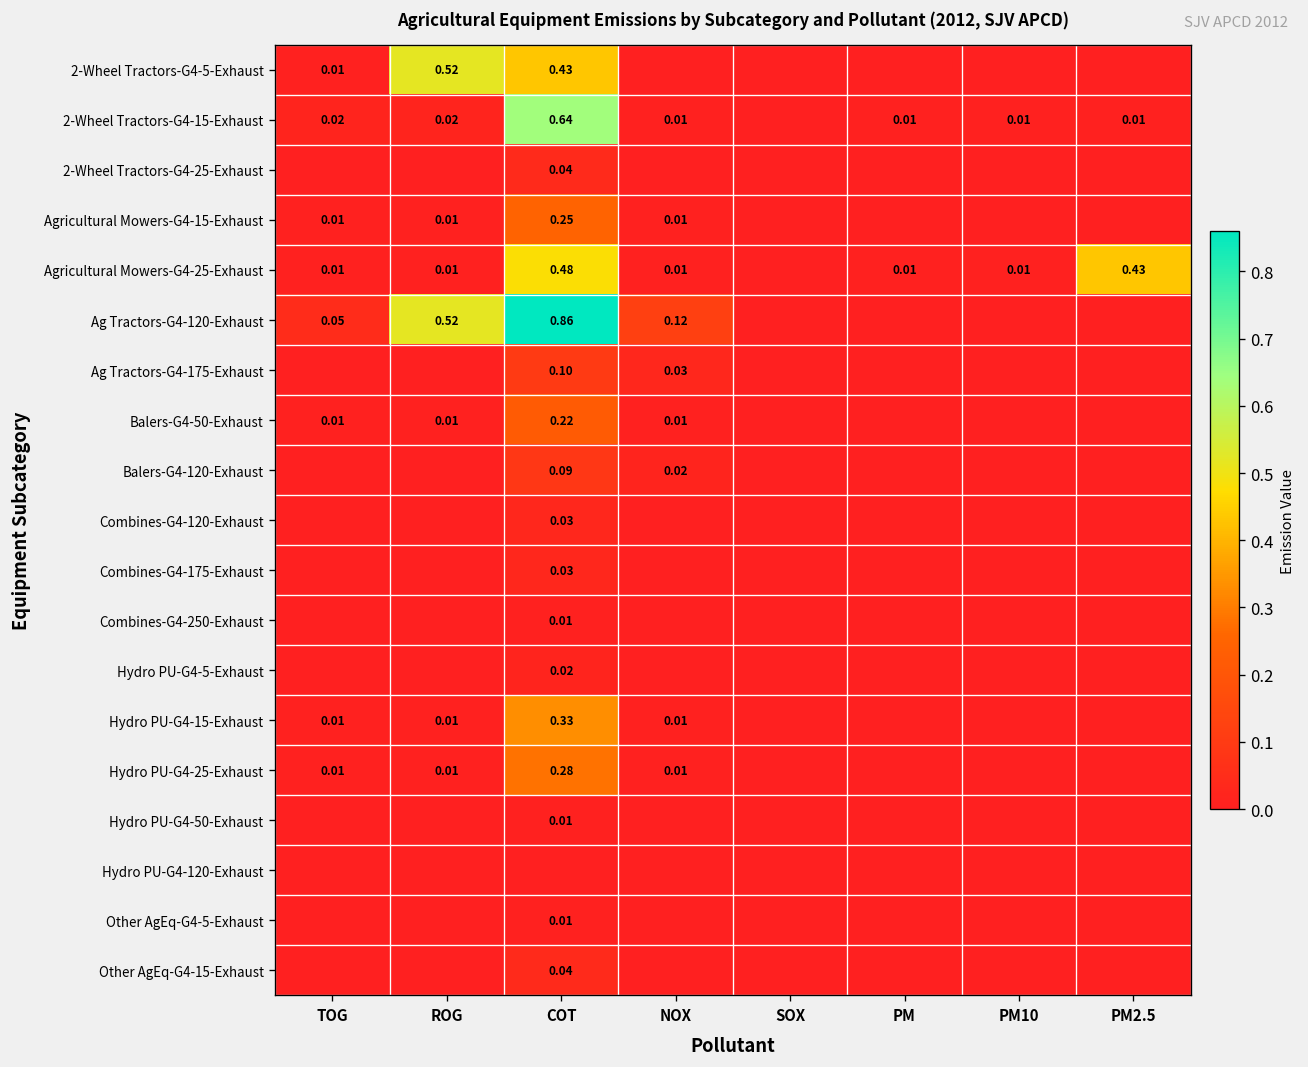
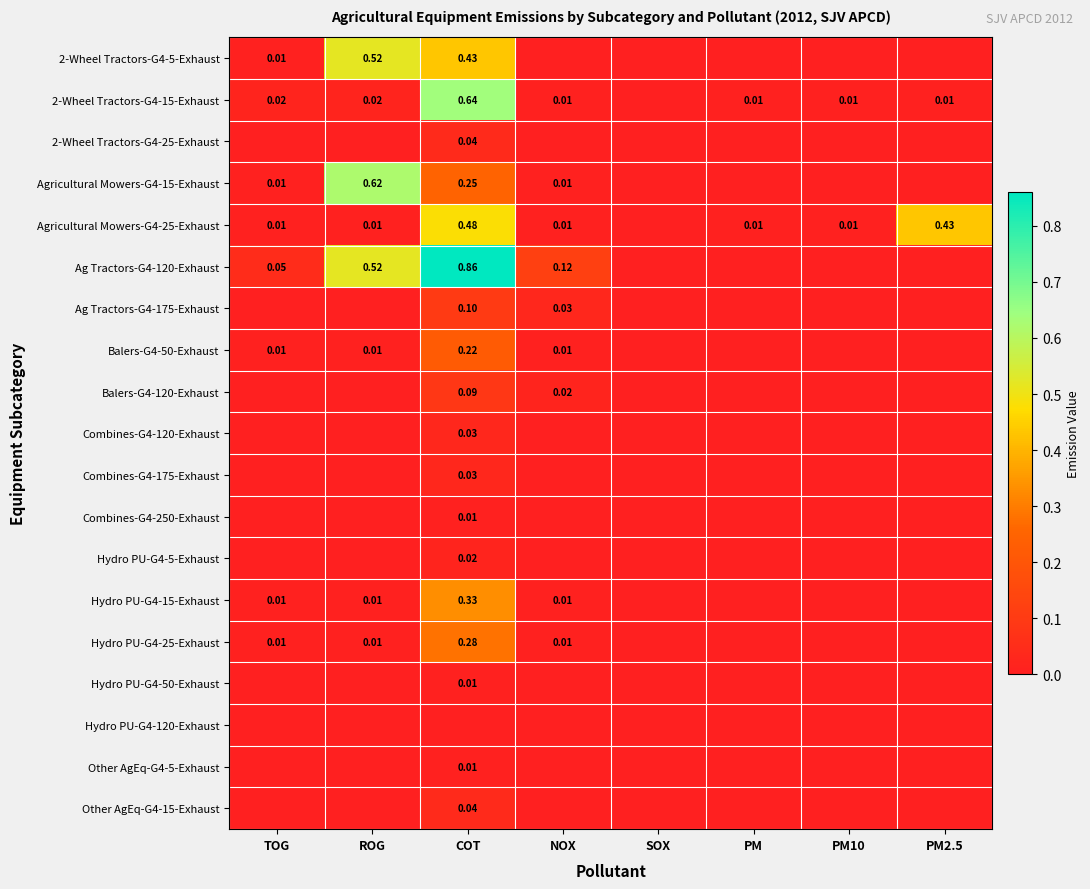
Agricultural Mowers-G4-15-Exhaust, ROG: 0.01 -> 0.62
